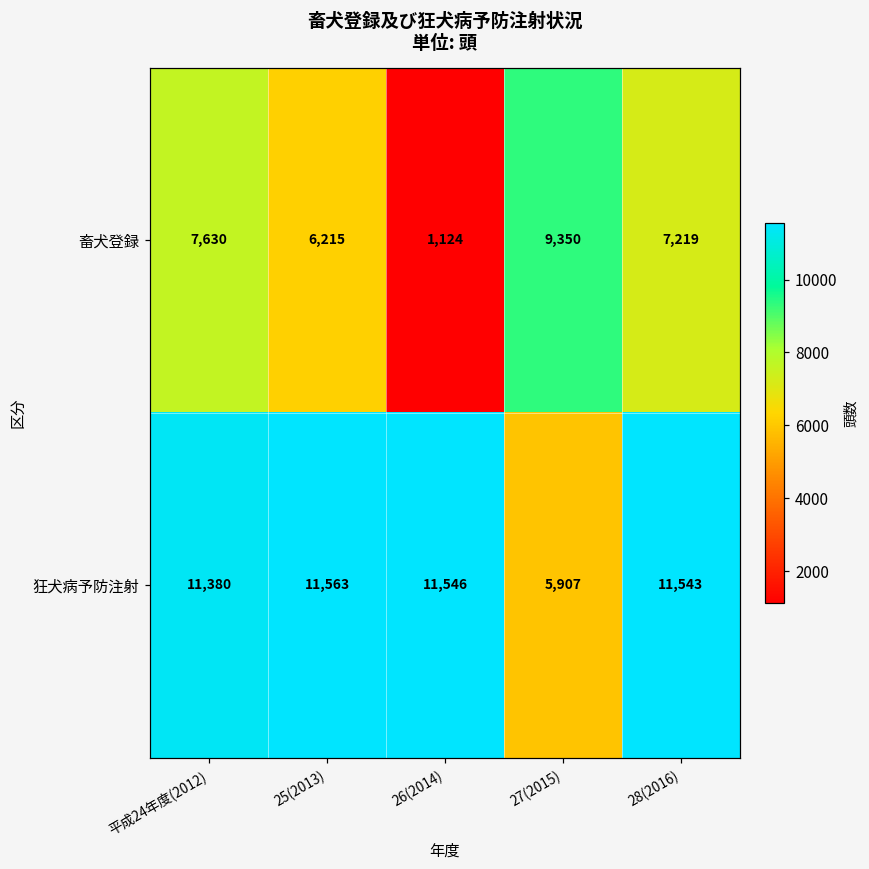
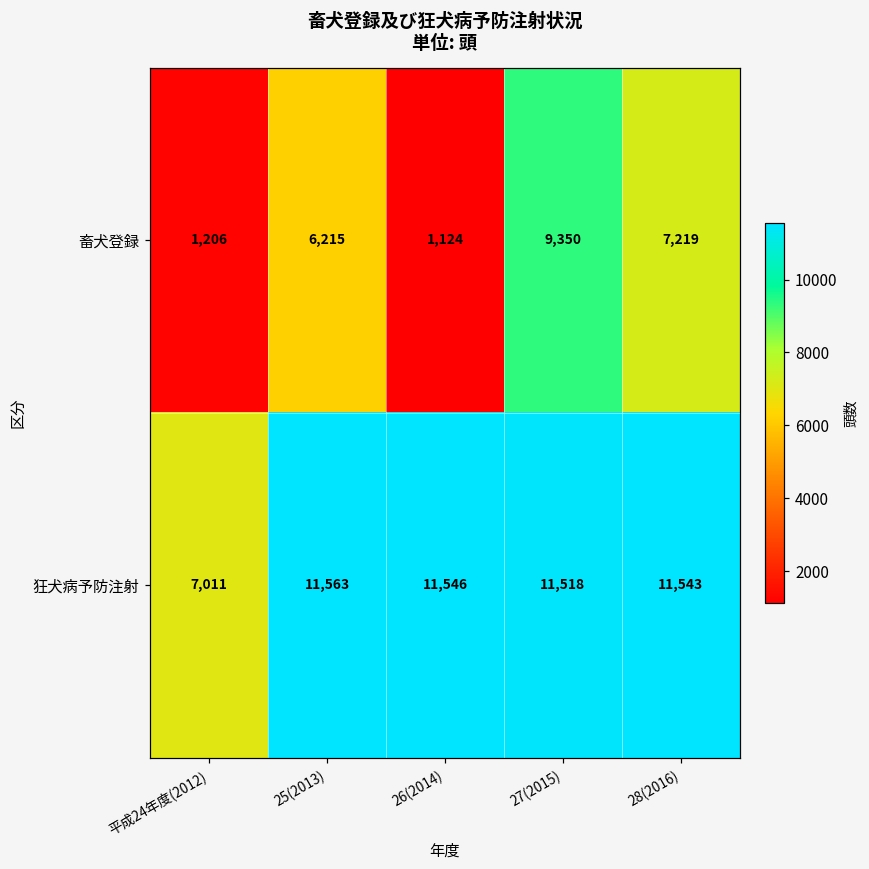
畜犬登録, 平成24年度(2012): 7,630 -> 1,206
狂犬病予防注射, 平成24年度(2012): 11,380 -> 7,011
狂犬病予防注射, 27(2015): 5,907 -> 11,518
